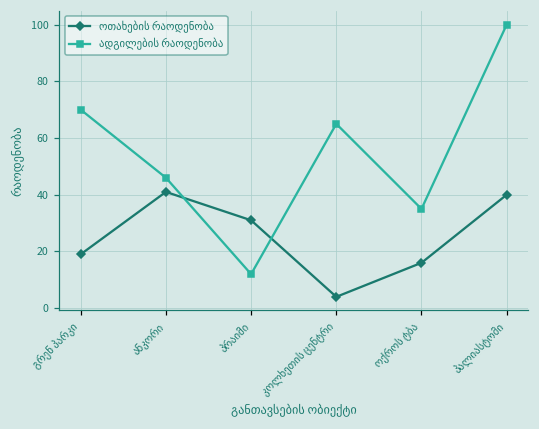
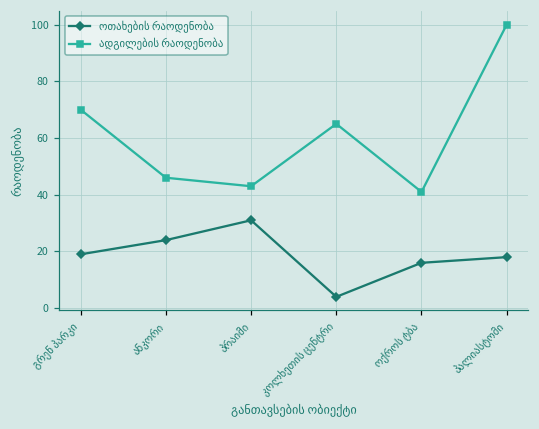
ოთახების რაოდენობა, ანკორი: 41 -> 24
ადგილების რაოდენობა, პრაიმი: 12 -> 43
ადგილების რაოდენობა, ოქროს ტბა: 35 -> 41
ოთახების რაოდენობა, პალიასტომი: 40 -> 18
